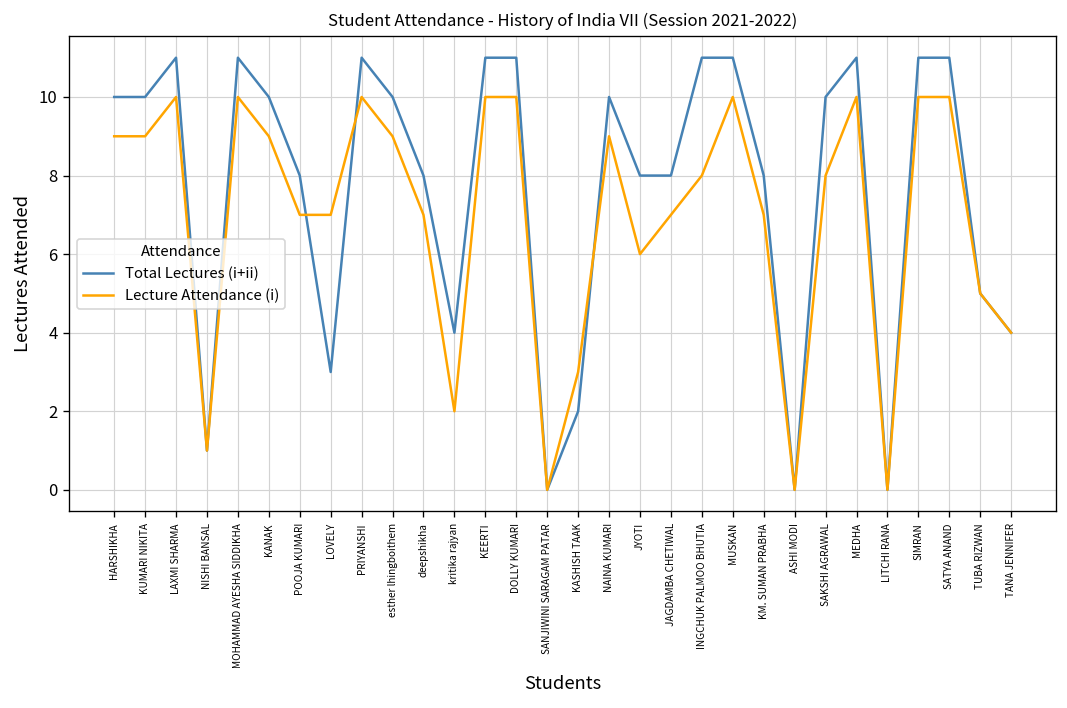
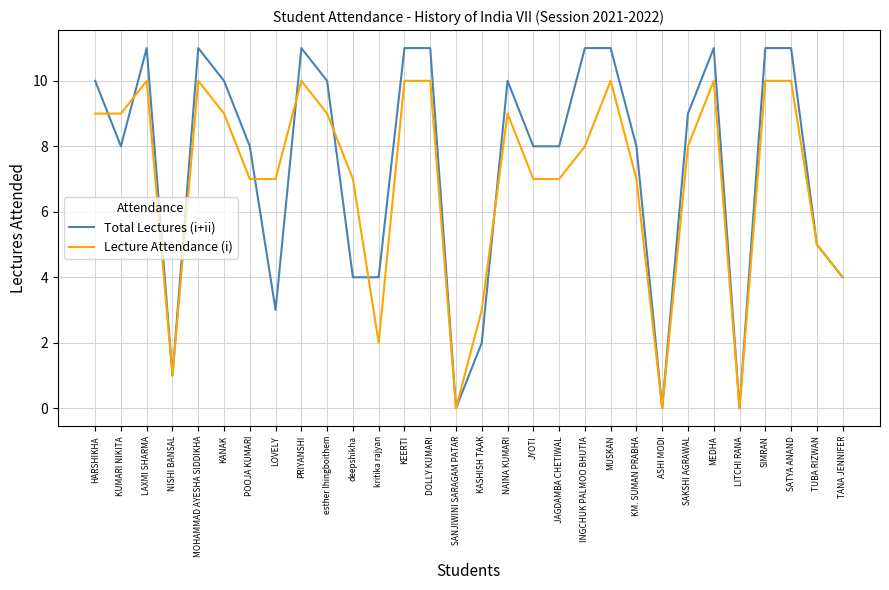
Total Lectures (i+ii), KUMARI NIKITA: 10 -> 8
Total Lectures (i+ii), deepshikha: 8 -> 4
Lecture Attendance (i), JYOTI: 6 -> 7
Total Lectures (i+ii), SAKSHI AGRAWAL: 10 -> 9
